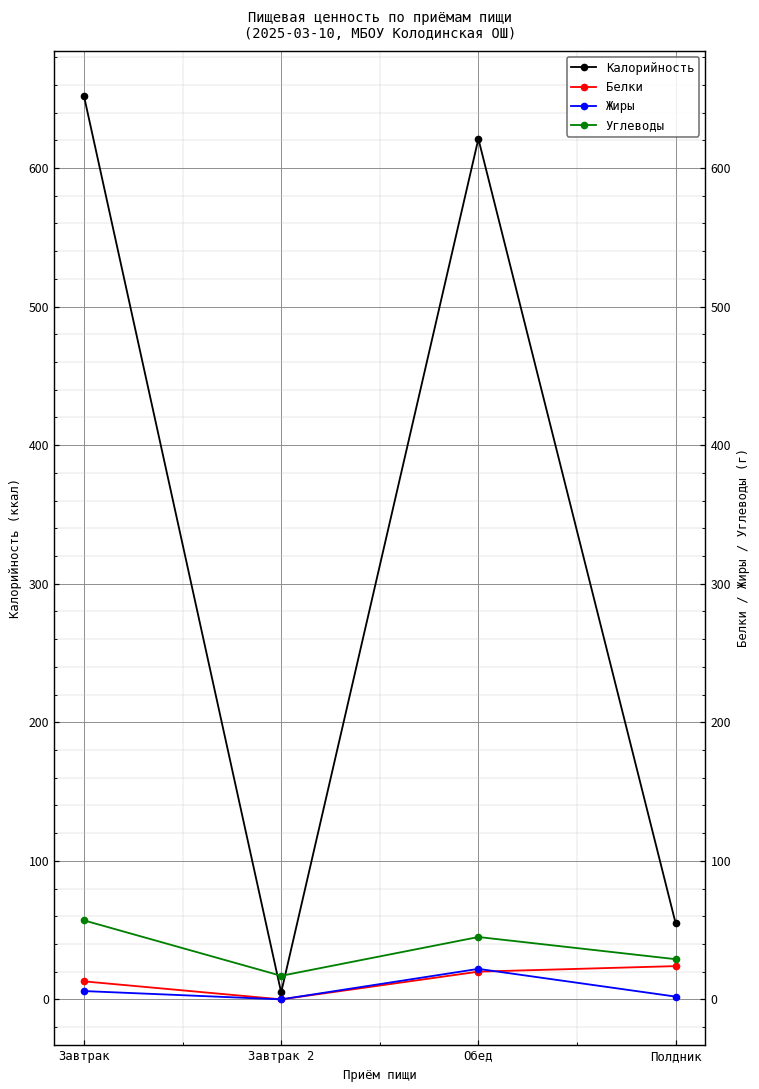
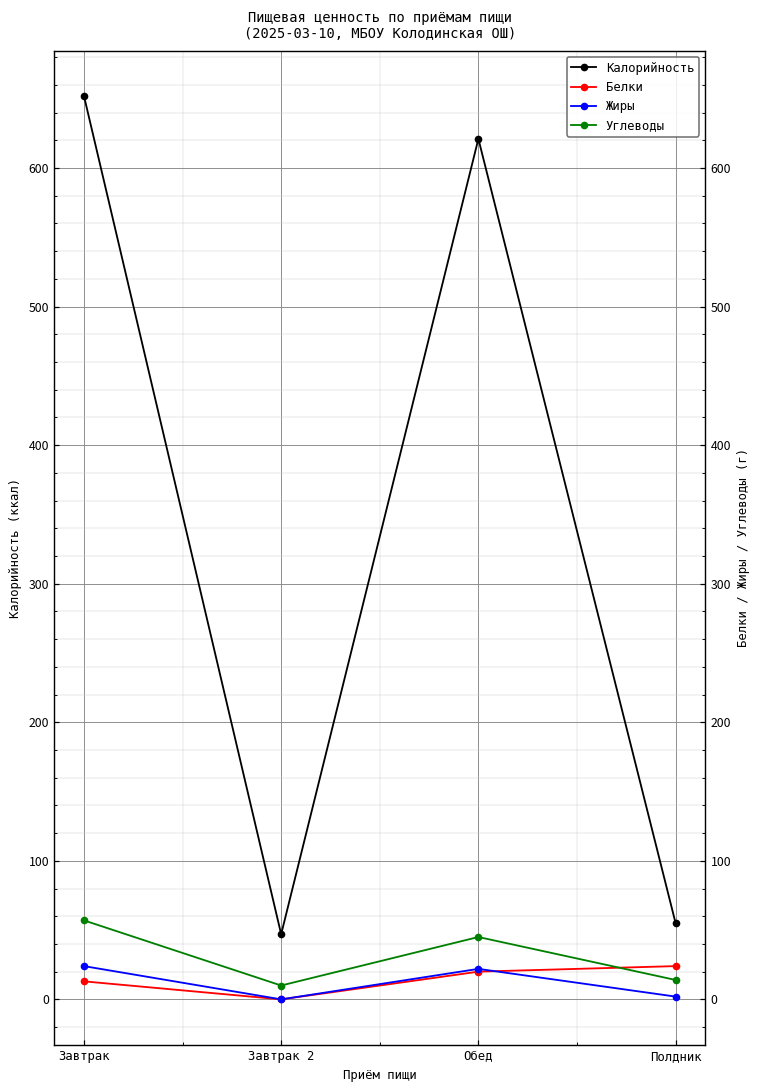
Жиры, Завтрак: 6 -> 24
Калорийность, Завтрак 2: 5 -> 47
Углеводы, Завтрак 2: 17 -> 10
Углеводы, Полдник: 29 -> 14
